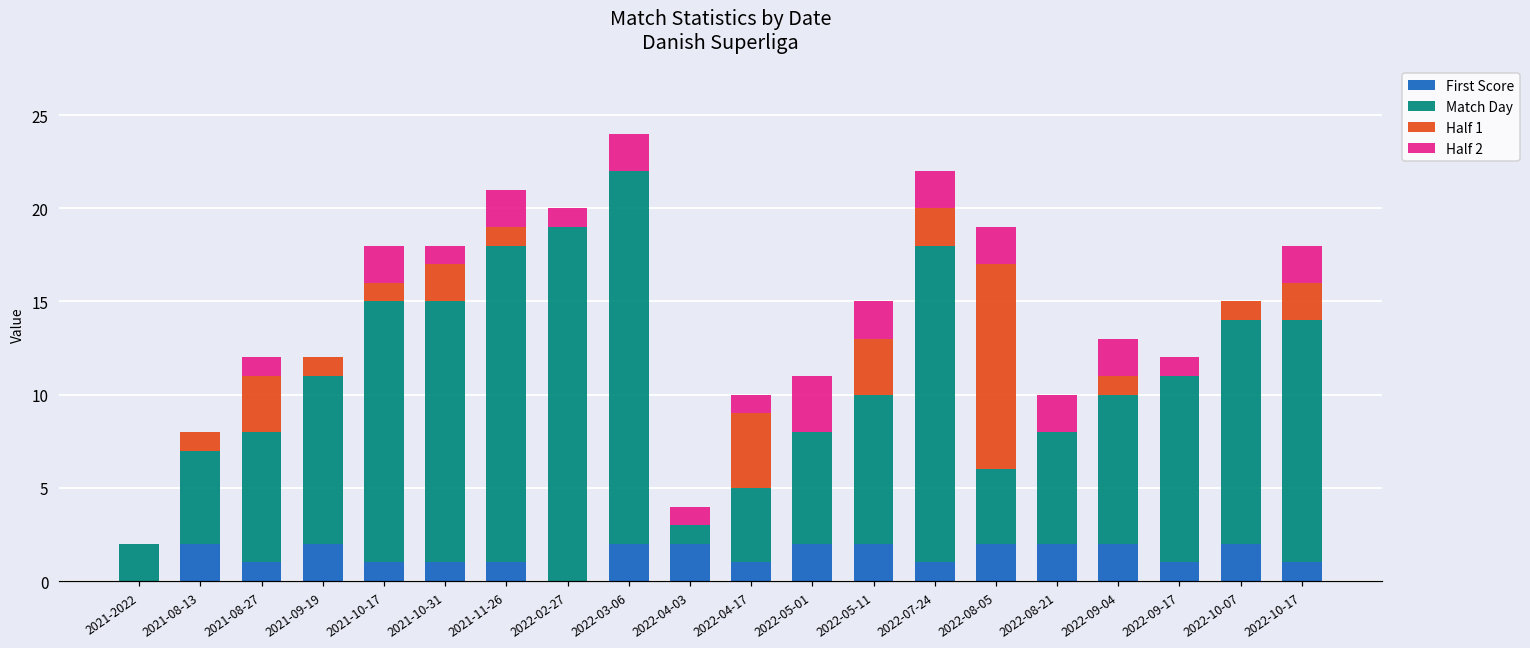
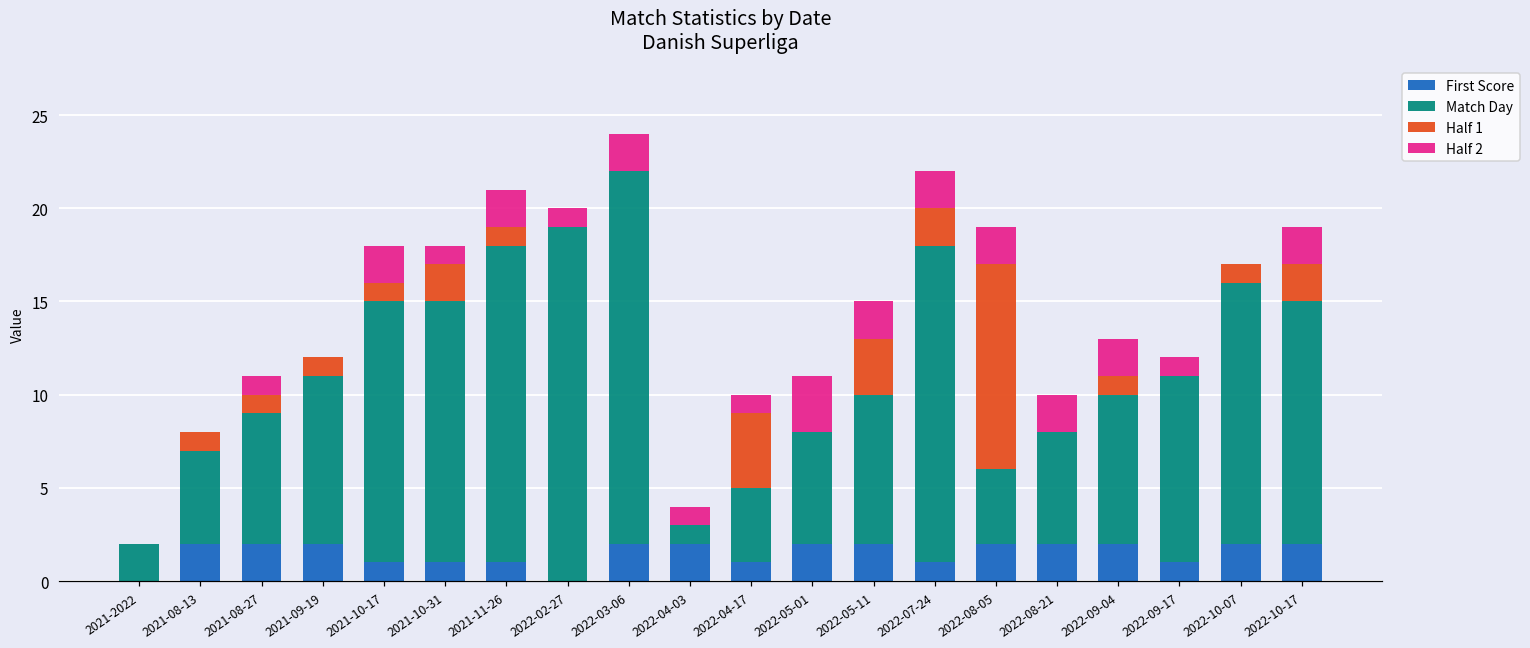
First Score, 2021-08-27: 1 -> 2
Half 1, 2021-08-27: 3 -> 1
Match Day, 2022-10-07: 12 -> 14
First Score, 2022-10-17: 1 -> 2
